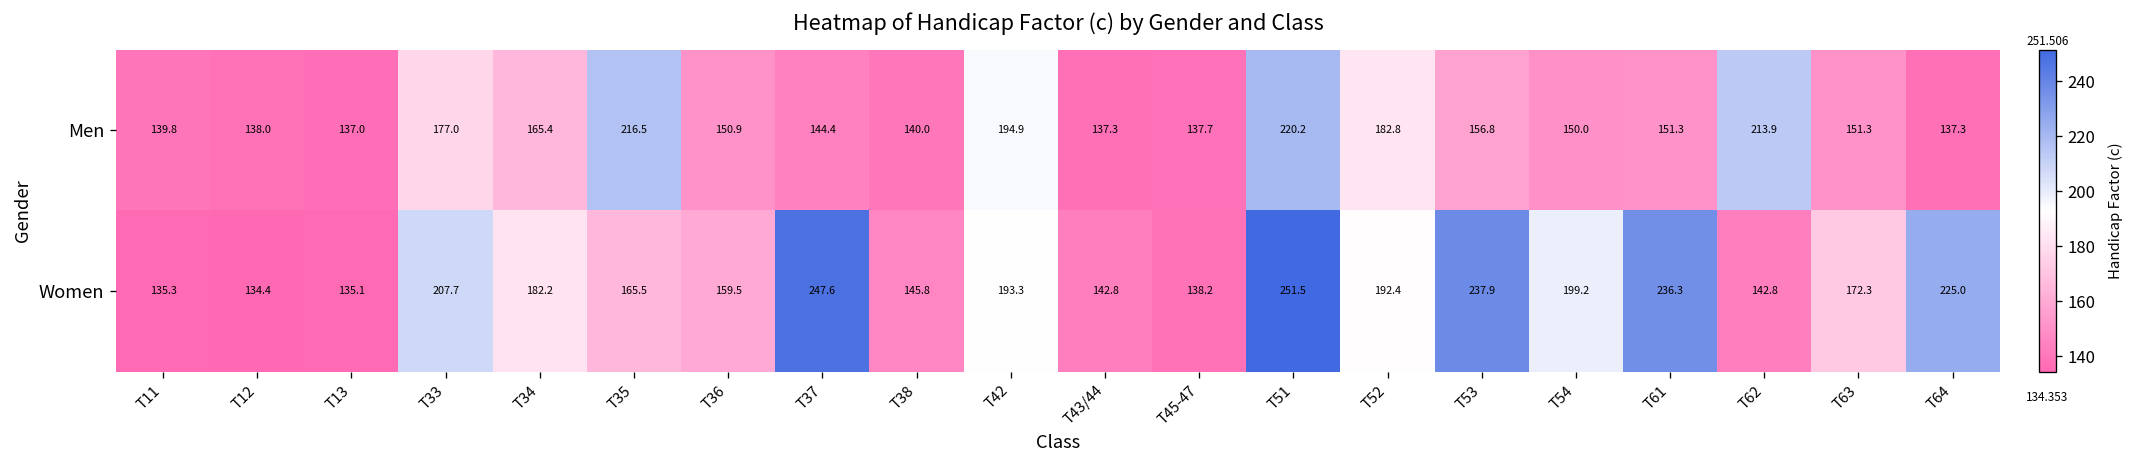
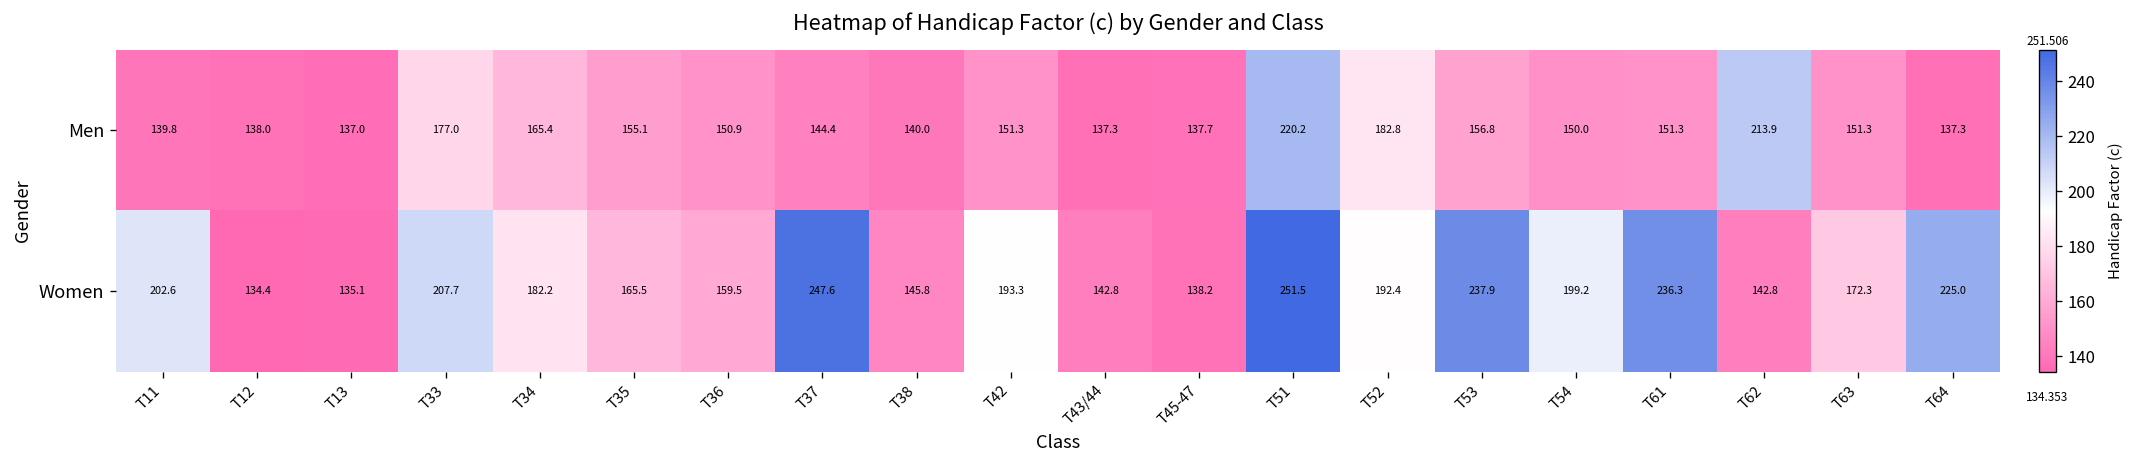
Men, T35: 216.5 -> 155.1
Men, T42: 194.9 -> 151.3
Women, T11: 135.3 -> 202.6
